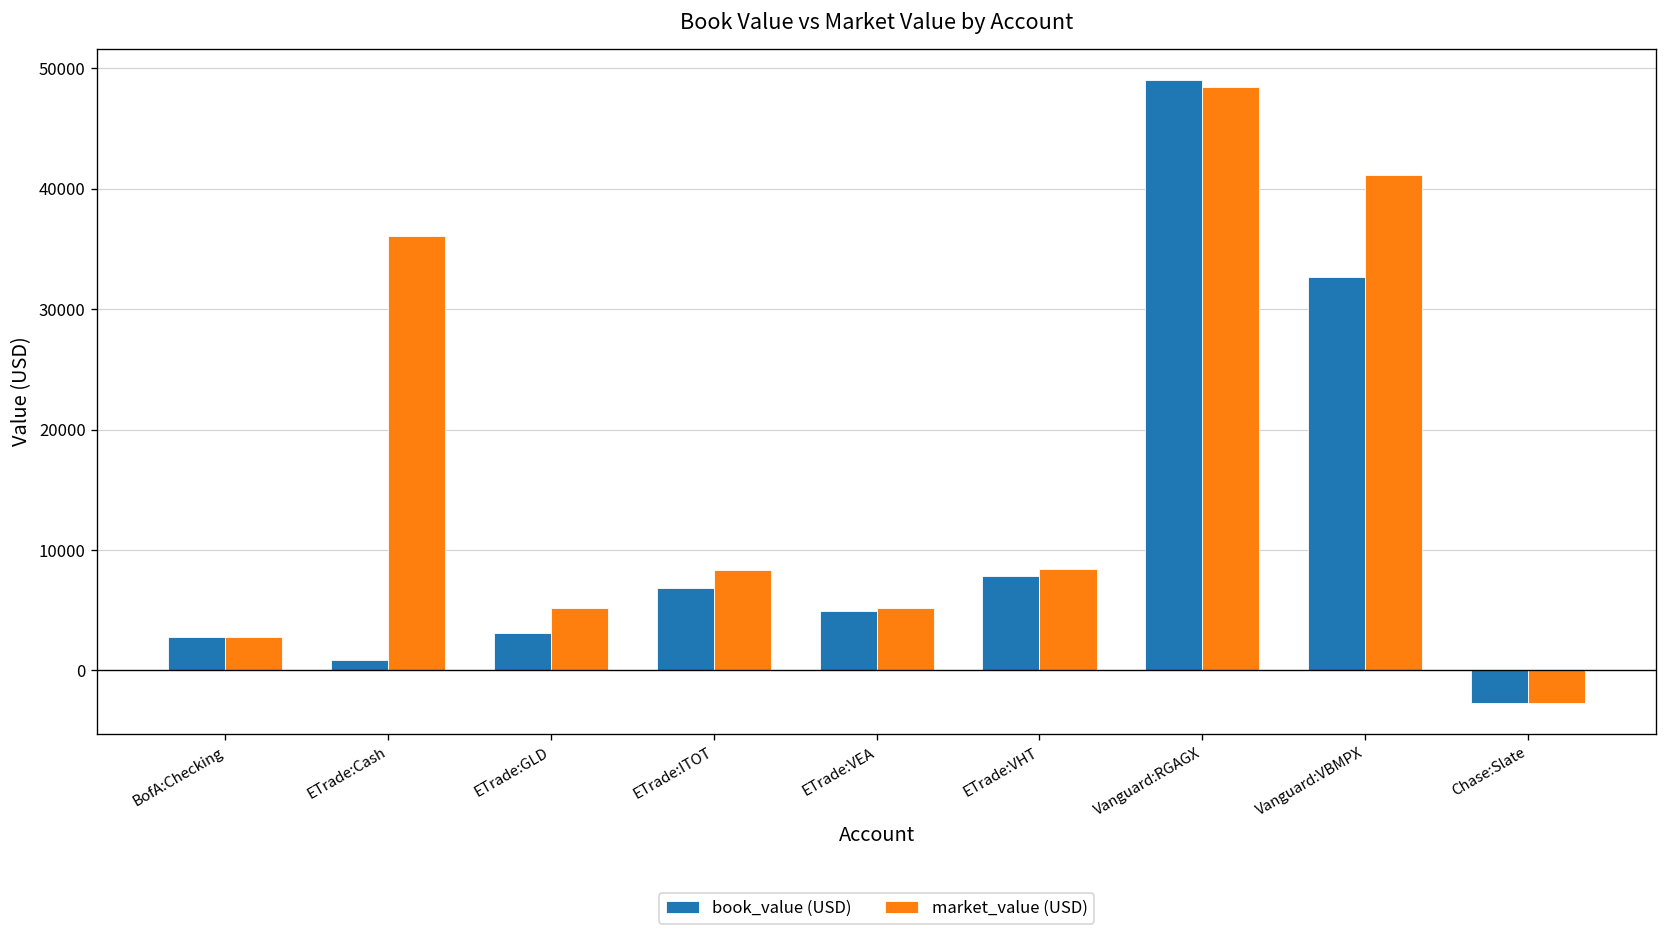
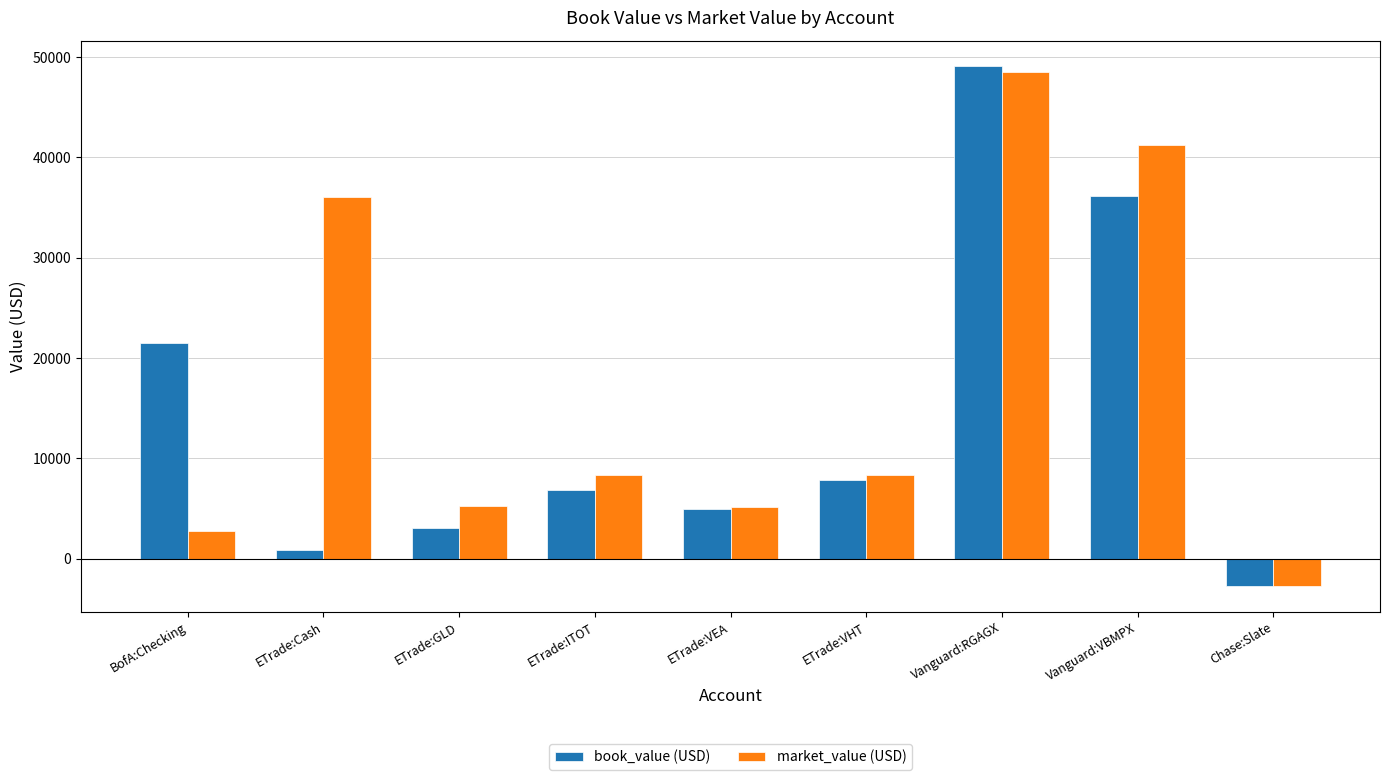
book_value (USD), BofA:Checking: 2800 -> 21500
book_value (USD), Vanguard:VBMPX: 32700 -> 36100
